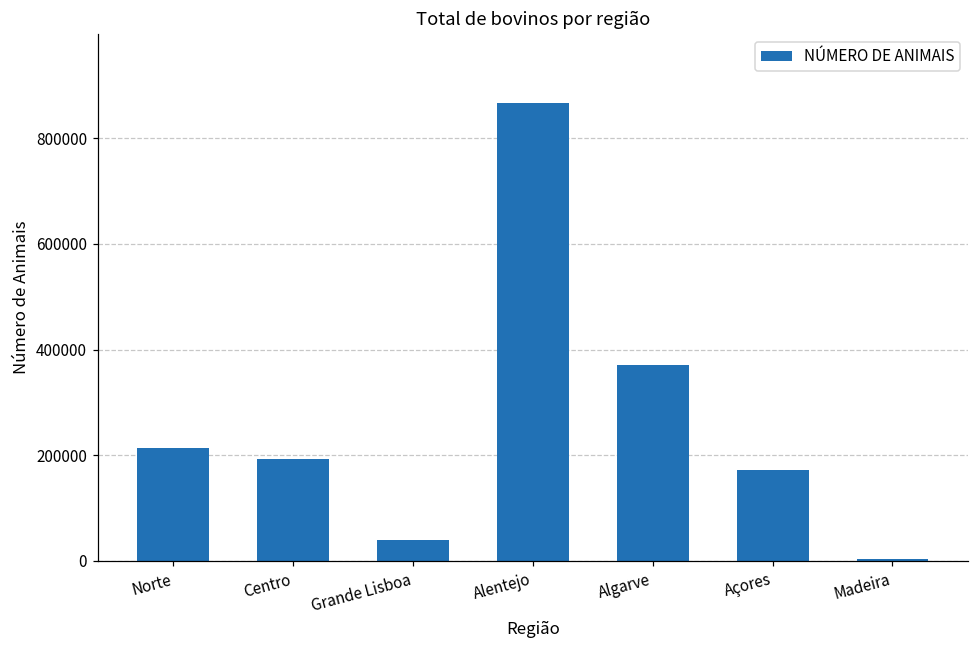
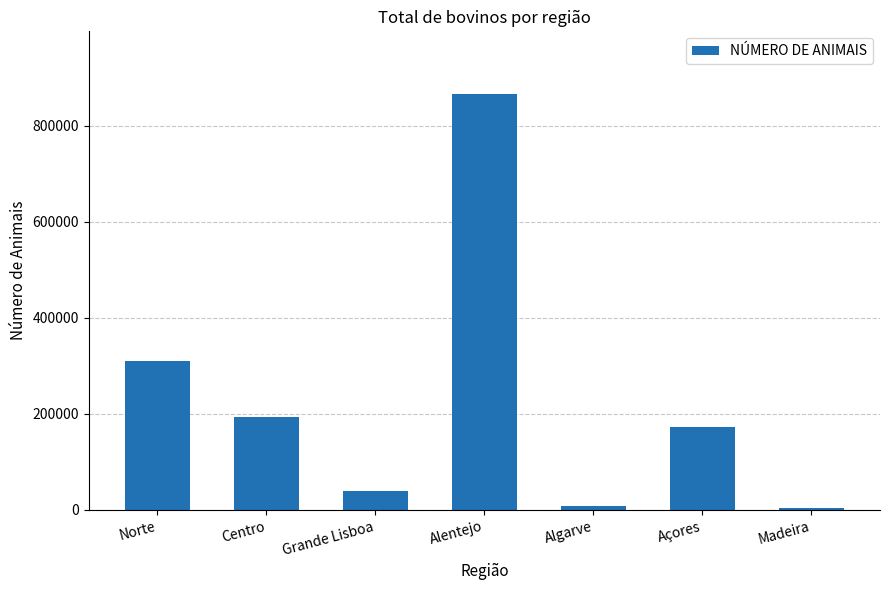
Norte: 210000 -> 310000
Algarve: 370000 -> 10000
